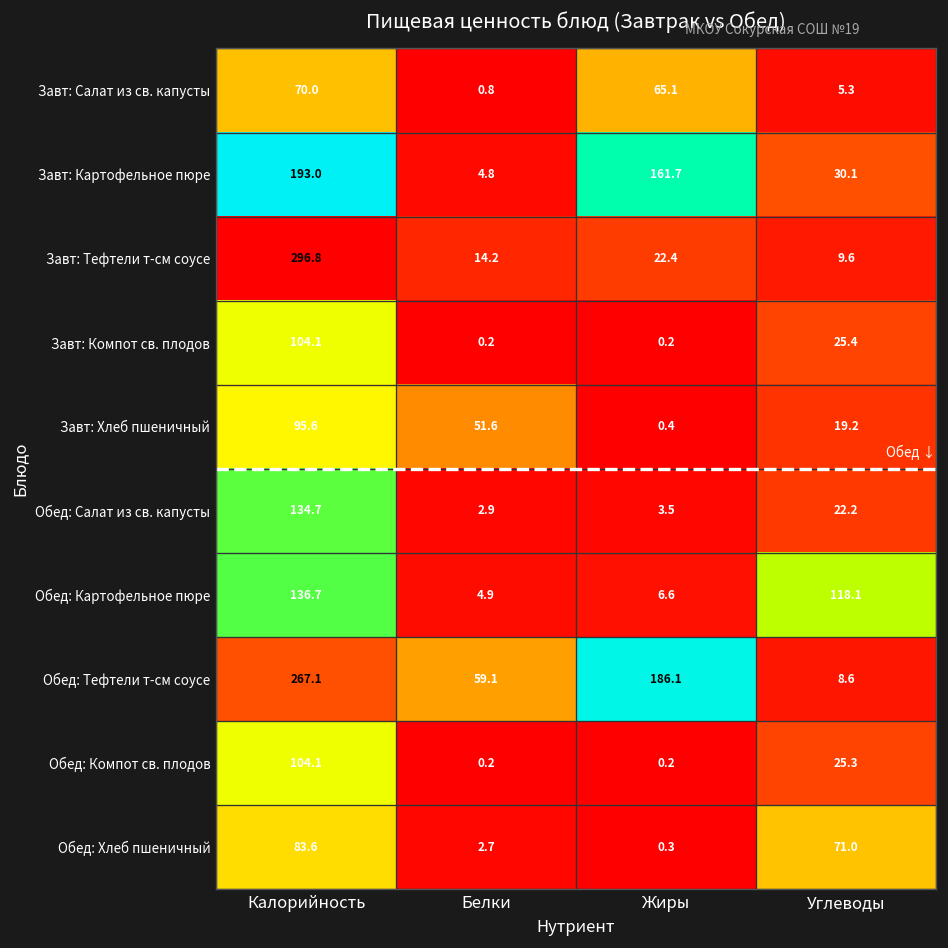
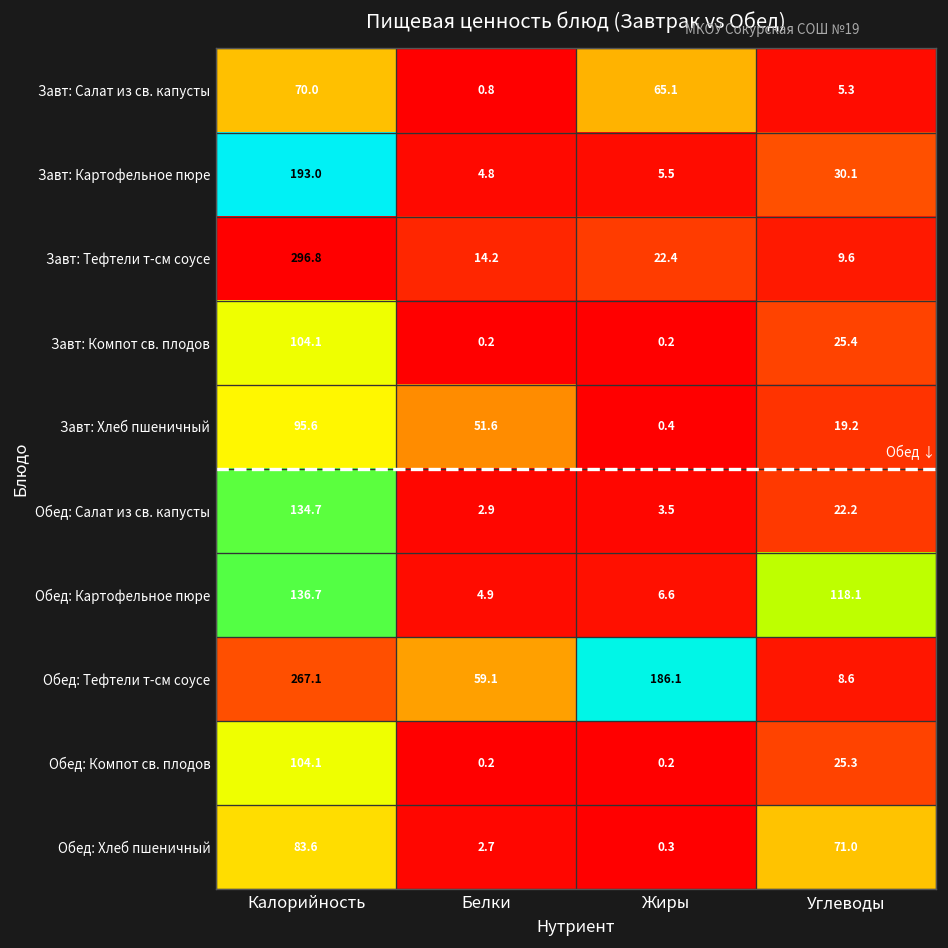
Завт: Картофельное пюре, Жиры: 161.7 -> 5.5
